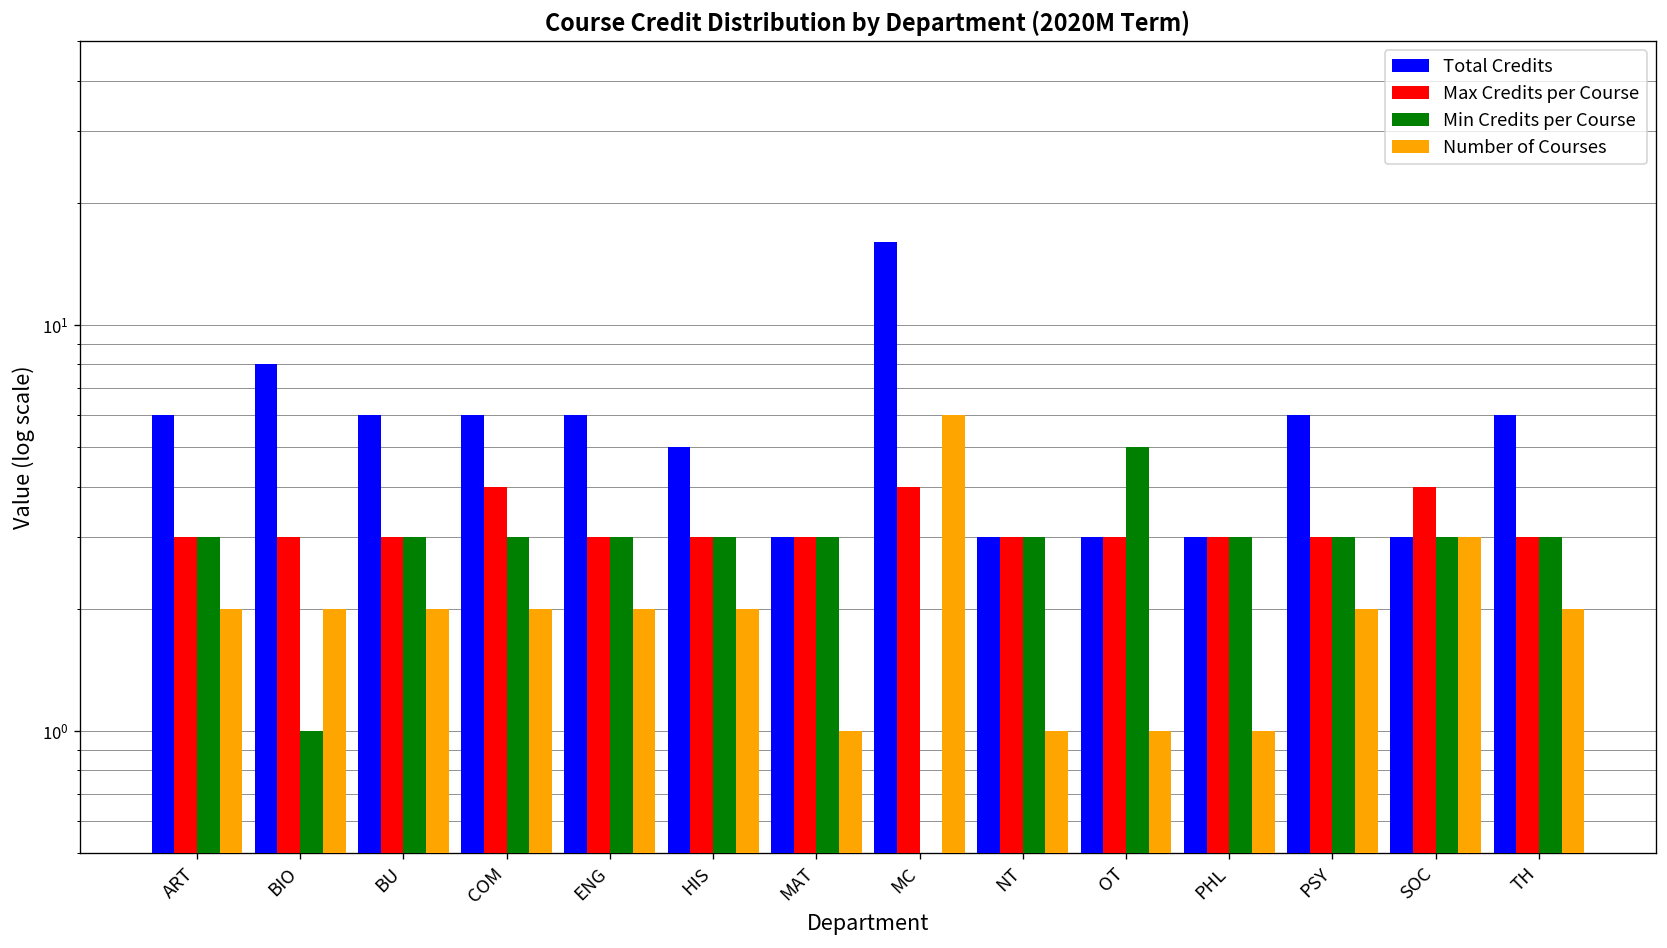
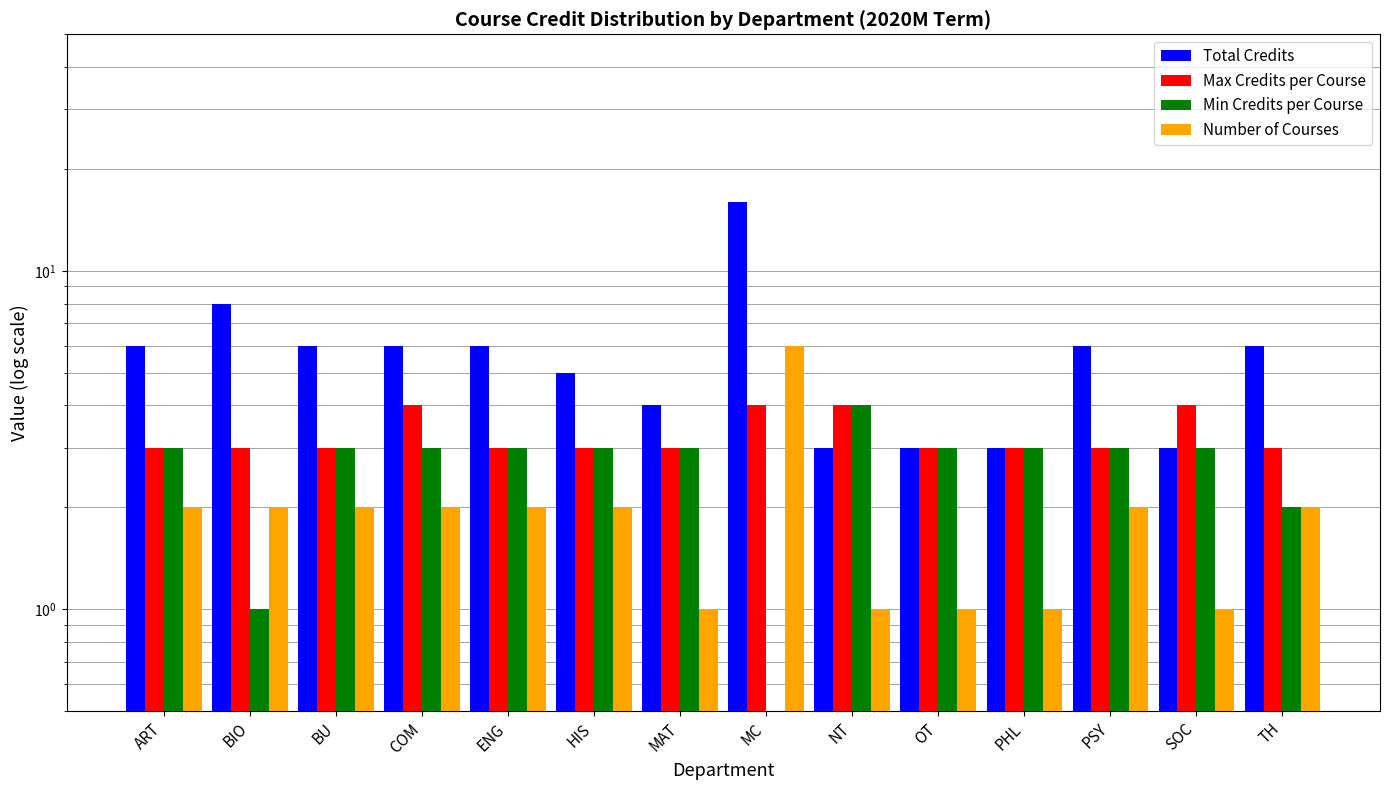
Total Credits, MAT: 3 -> 4
Max Credits per Course, NT: 3 -> 4
Min Credits per Course, NT: 3 -> 4
Min Credits per Course, OT: 5 -> 3
Number of Courses, SOC: 3 -> 1
Min Credits per Course, TH: 3 -> 2
